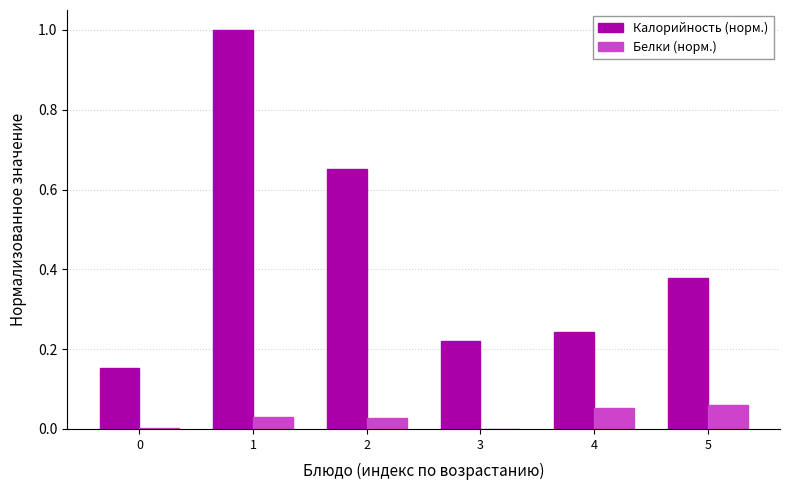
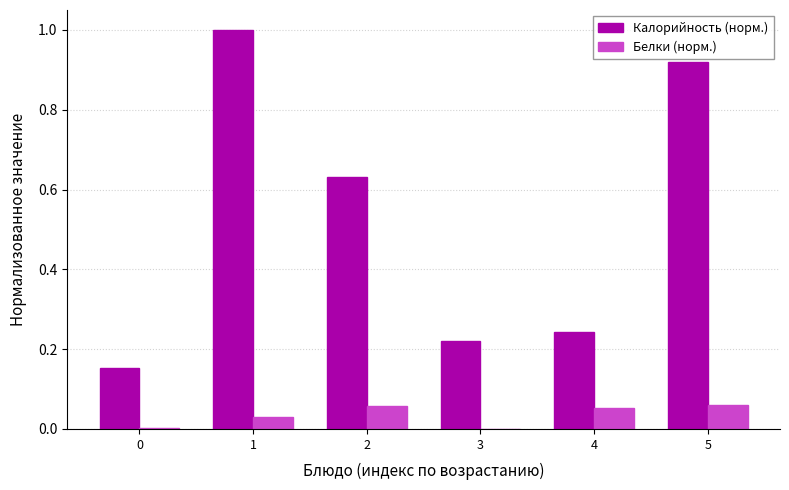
Калорийность (норм.), 2: 0.65 -> 0.63
Белки (норм.), 2: 0.03 -> 0.06
Калорийность (норм.), 5: 0.38 -> 0.92
